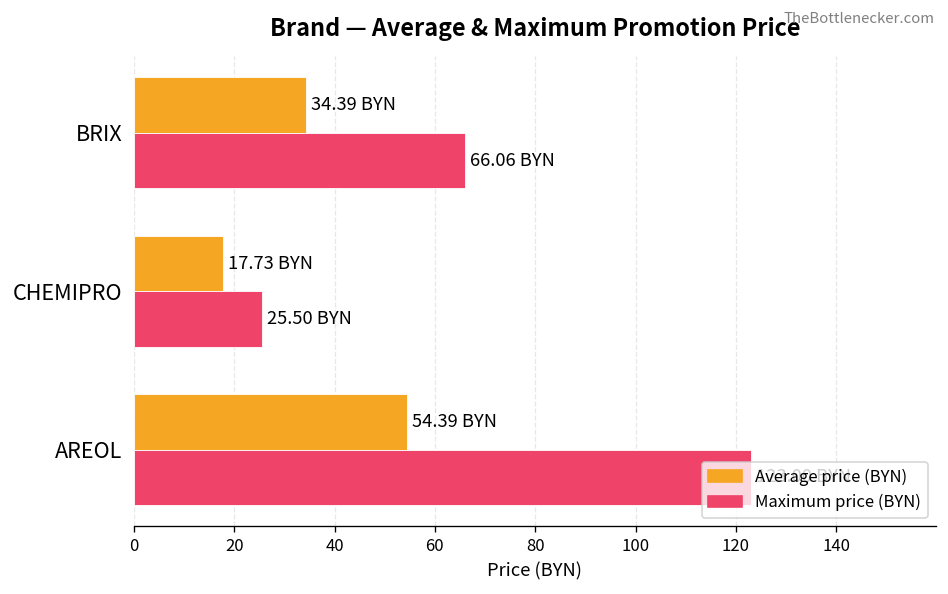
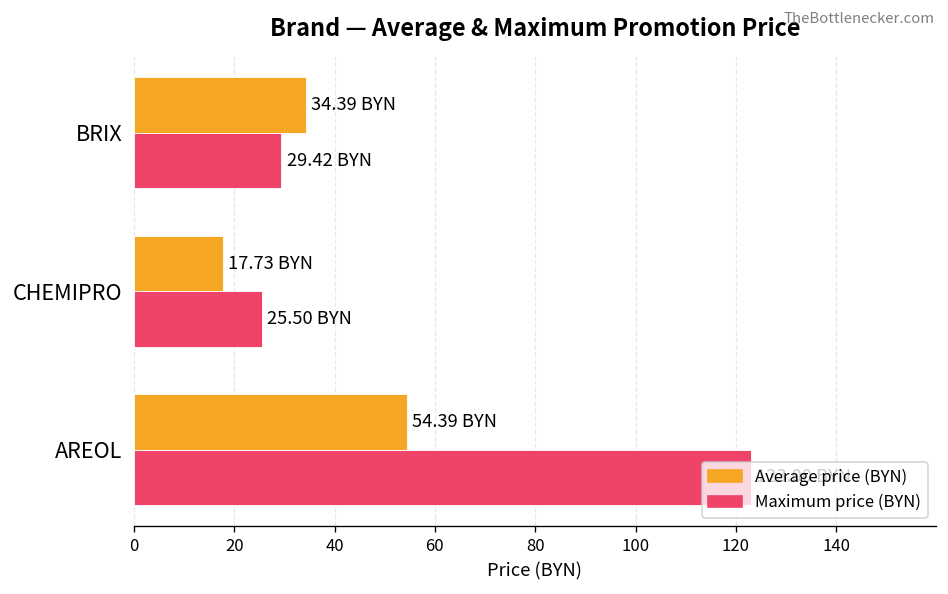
Maximum price (BYN), BRIX: 66.06 -> 29.42
